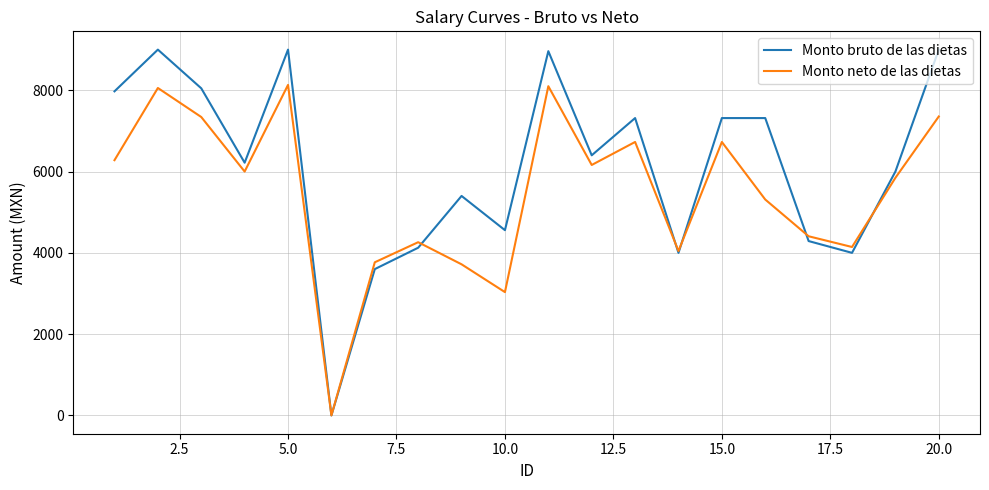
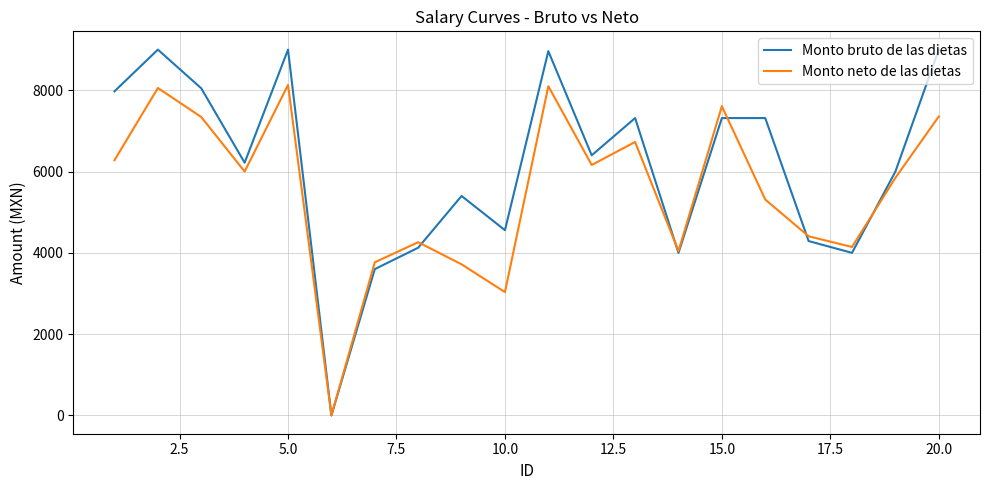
Monto neto de las dietas, 15.0: 6700 -> 7600
